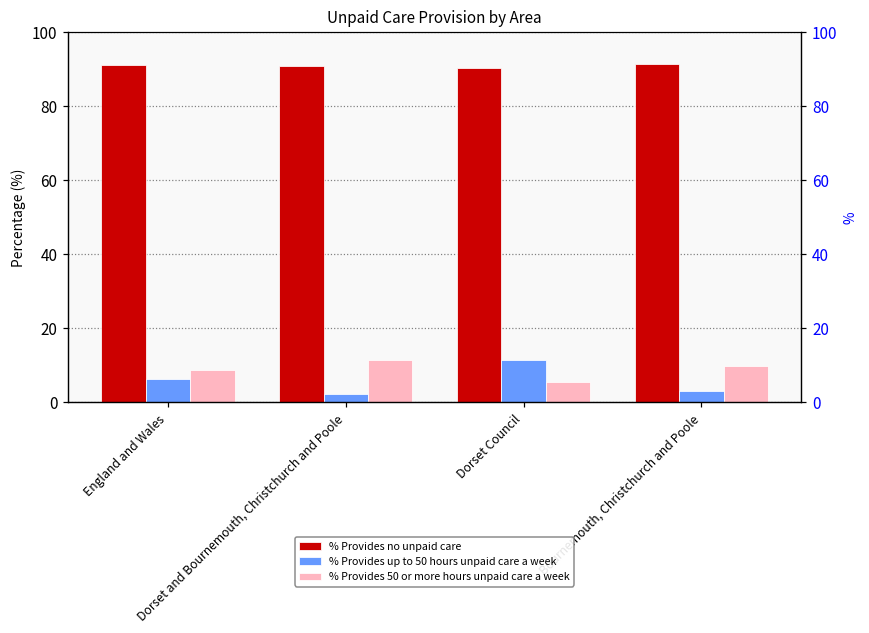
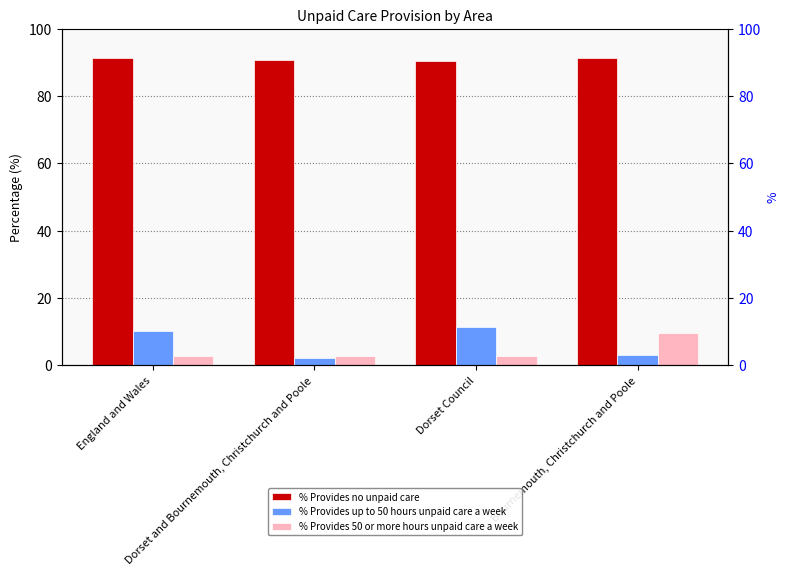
% Provides up to 50 hours unpaid care a week, England and Wales: 6 -> 10
% Provides 50 or more hours unpaid care a week, England and Wales: 9 -> 3
% Provides 50 or more hours unpaid care a week, Dorset and Bournemouth, Christchurch and Poole: 11 -> 3
% Provides 50 or more hours unpaid care a week, Dorset Council: 5 -> 3
